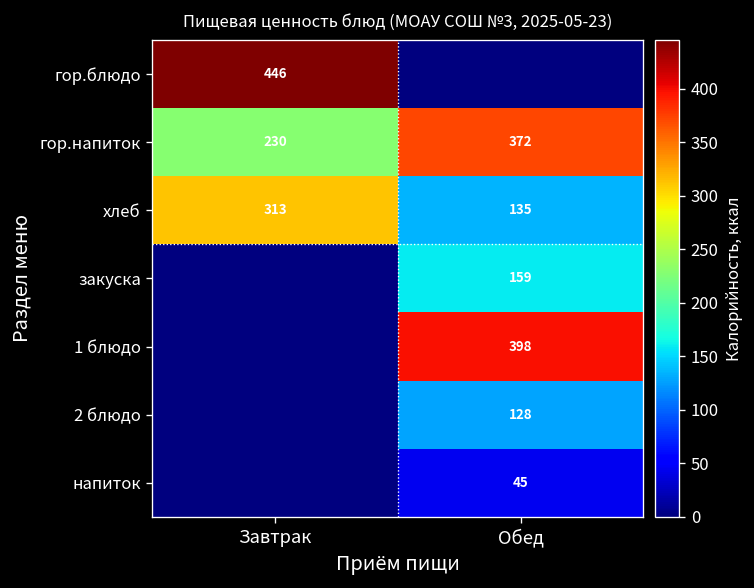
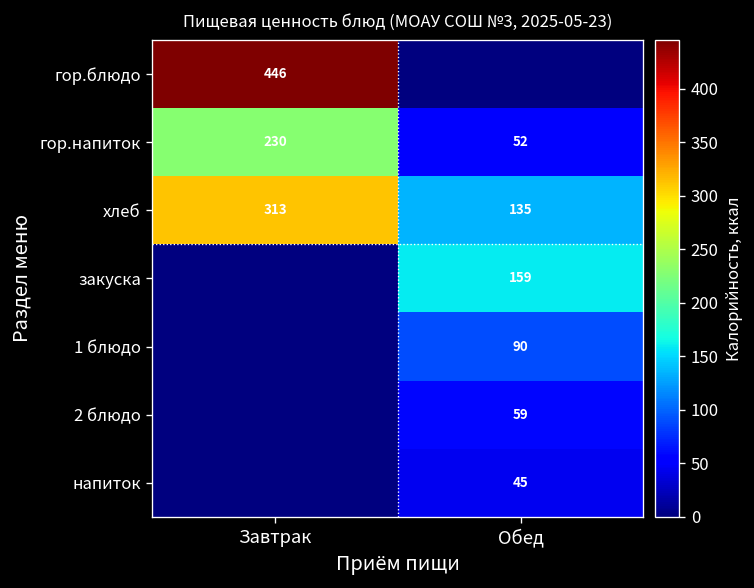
гор.напиток, Обед: 372 -> 52
1 блюдо, Обед: 398 -> 90
2 блюдо, Обед: 128 -> 59
